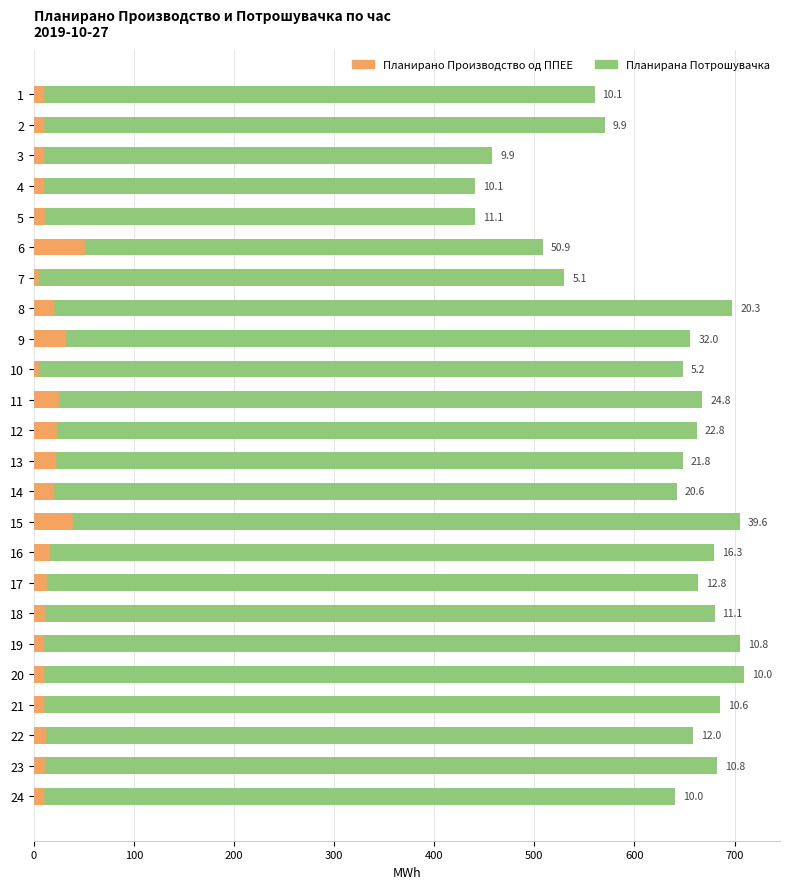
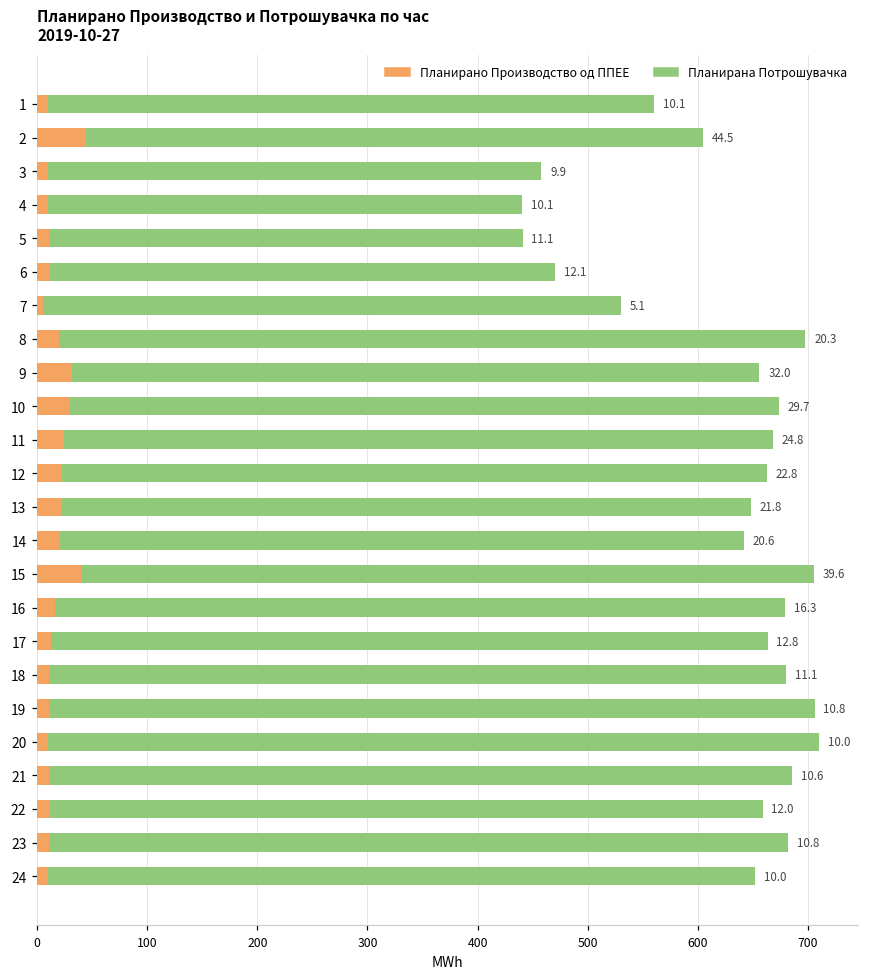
Планирано Производство од ППЕЕ, 2: 9.9 -> 44.5
Планирано Производство од ППЕЕ, 6: 50.9 -> 12.1
Планирано Производство од ППЕЕ, 10: 5.2 -> 29.7
Планирана Потрошувачка, 24: 630 -> 642
